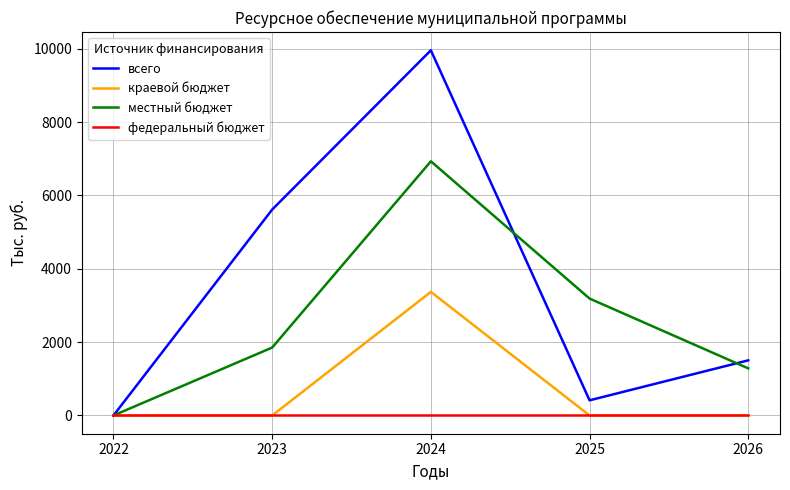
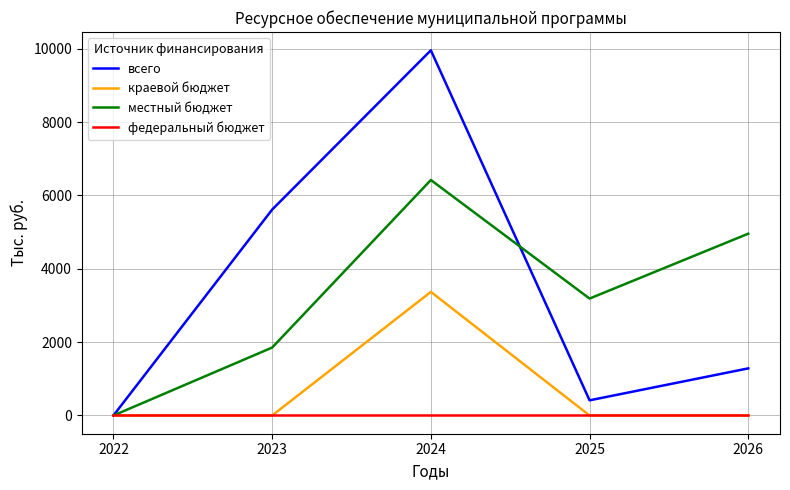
местный бюджет, 2024: 6900 -> 6400
всего, 2026: 1500 -> 1300
местный бюджет, 2026: 1300 -> 5000
